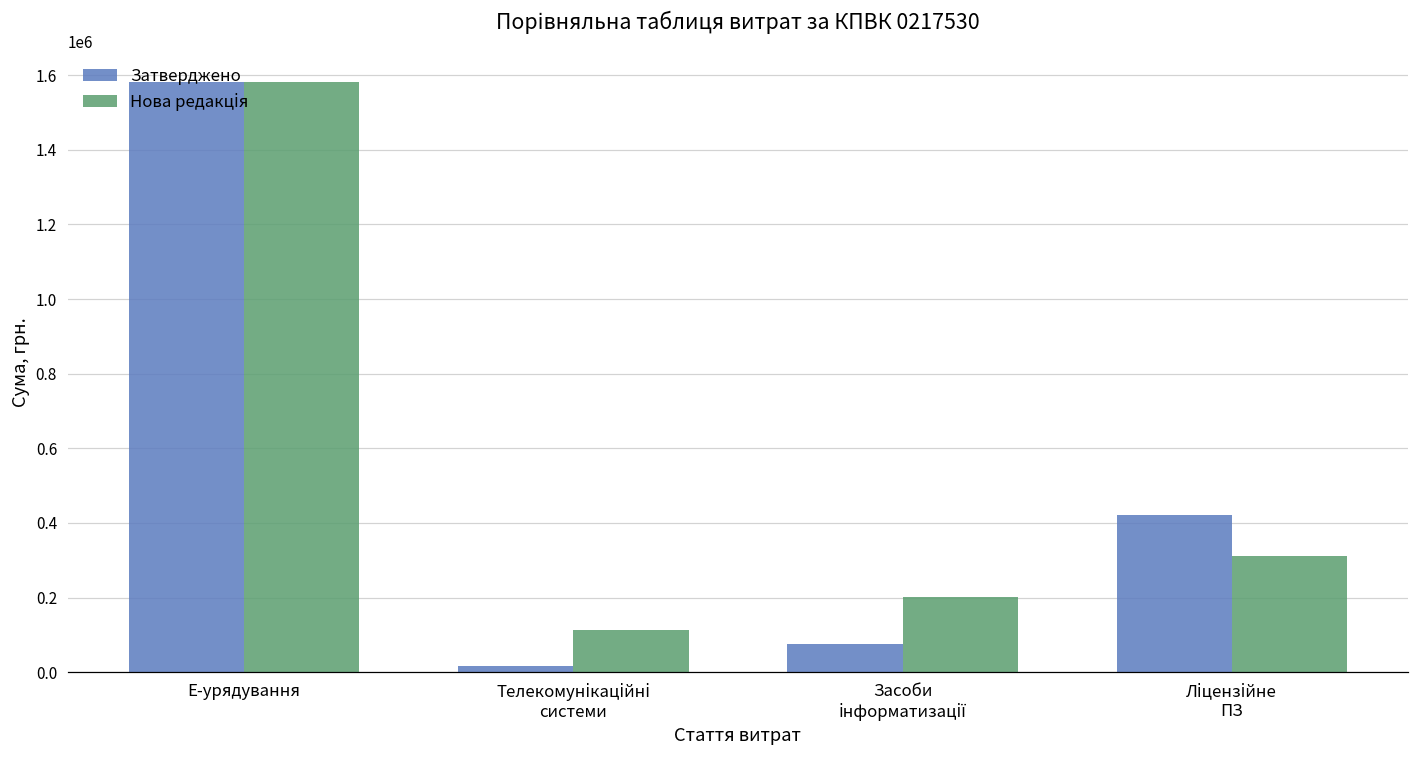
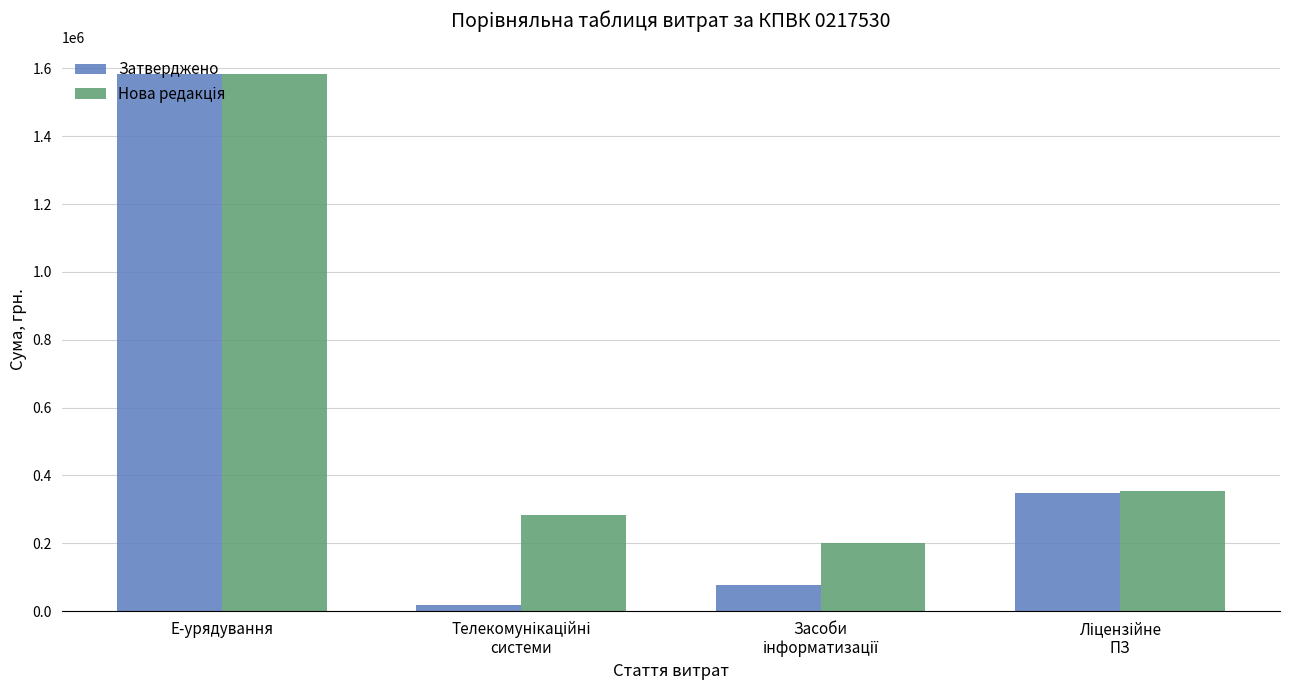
Нова редакція, Телекомунікаційні системи: 110000 -> 280000
Затверджено, Ліцензійне ПЗ: 420000 -> 350000
Нова редакція, Ліцензійне ПЗ: 310000 -> 360000
